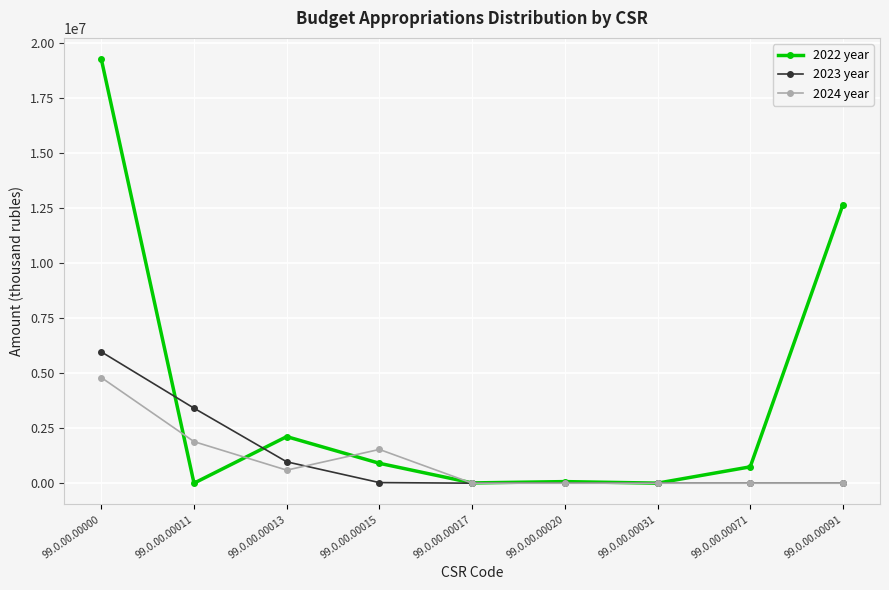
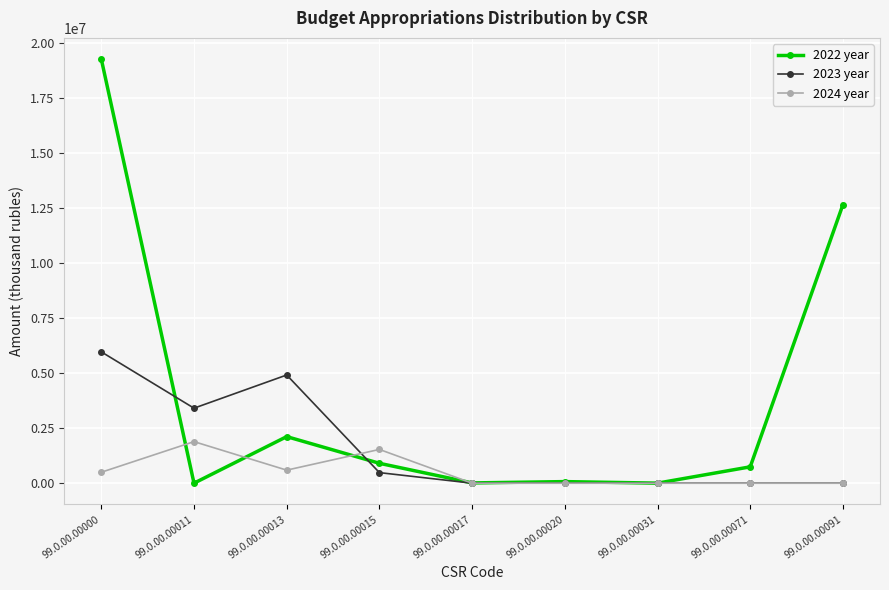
2024 year, 99.0.00.00000: 4800000 -> 500000
2023 year, 99.0.00.00013: 1000000 -> 4900000
2023 year, 99.0.00.00015: 0 -> 500000
